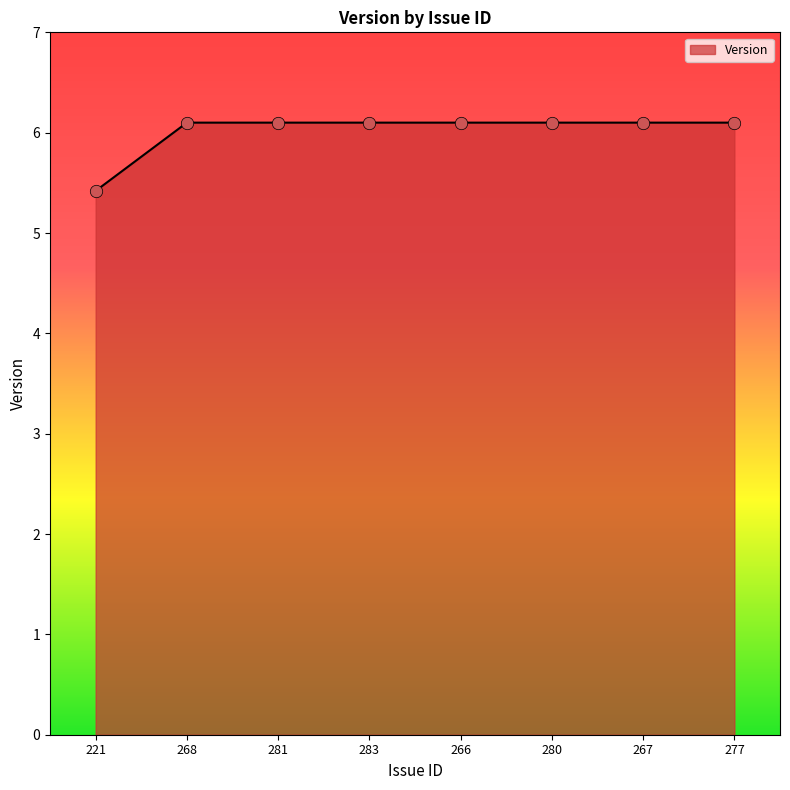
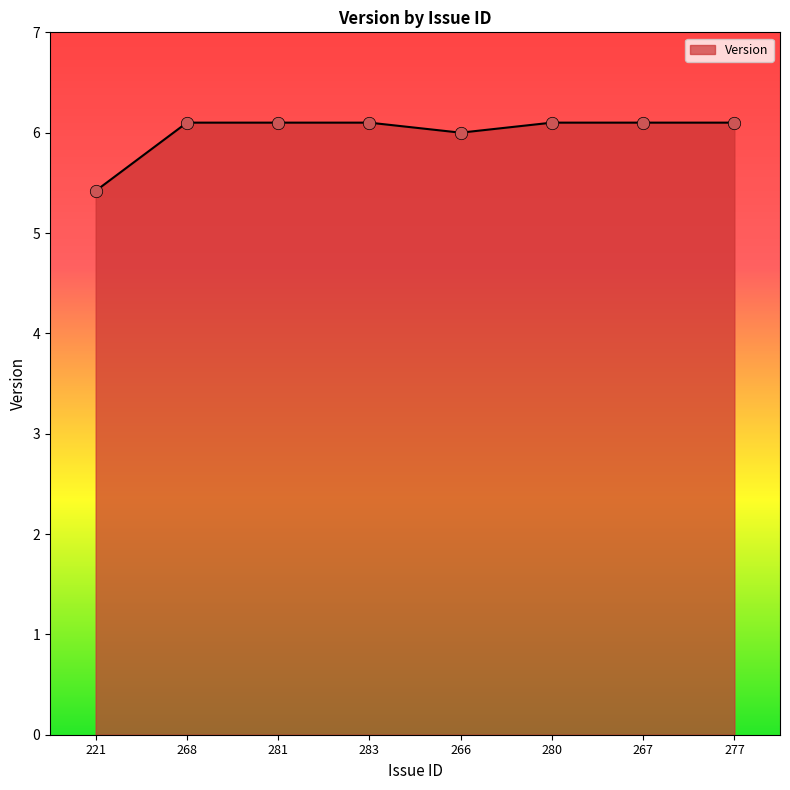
266: 6.1 -> 6.0
